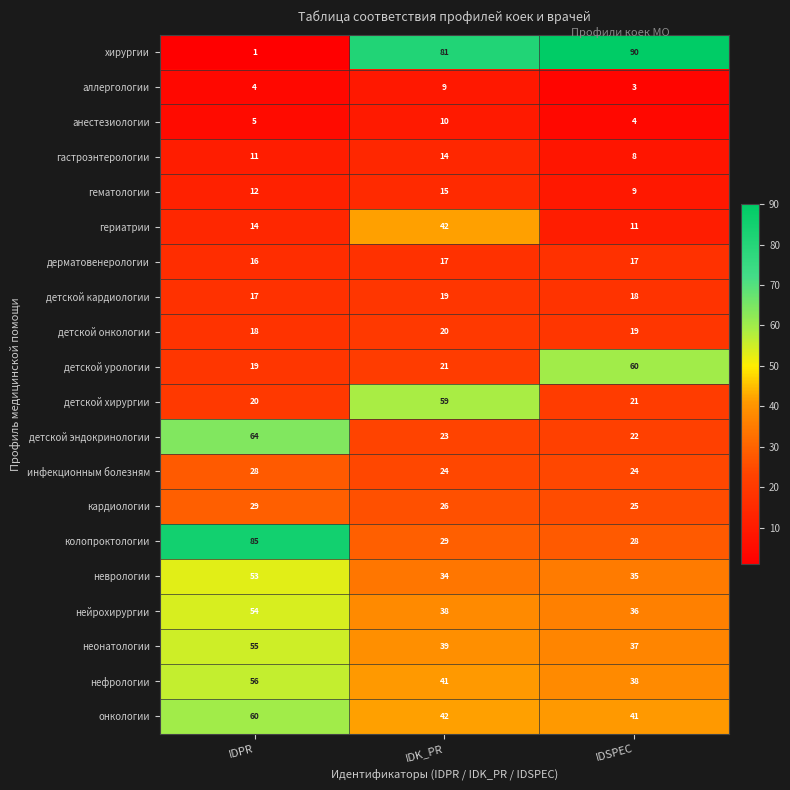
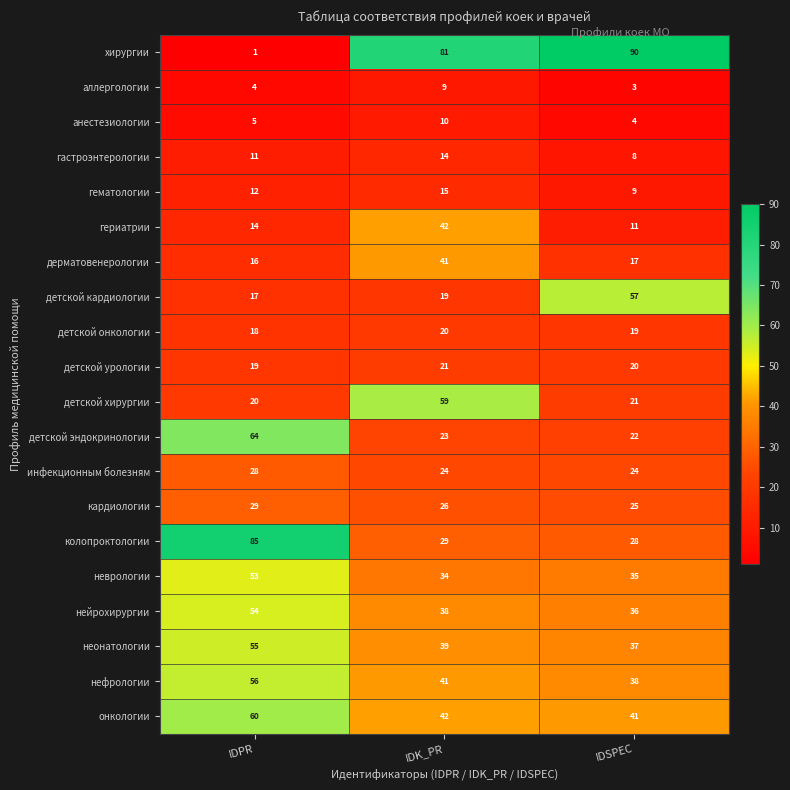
дерматовенерологии, IDK_PR: 17 -> 41
детской кардиологии, IDSPEC: 18 -> 57
детской урологии, IDSPEC: 60 -> 20
